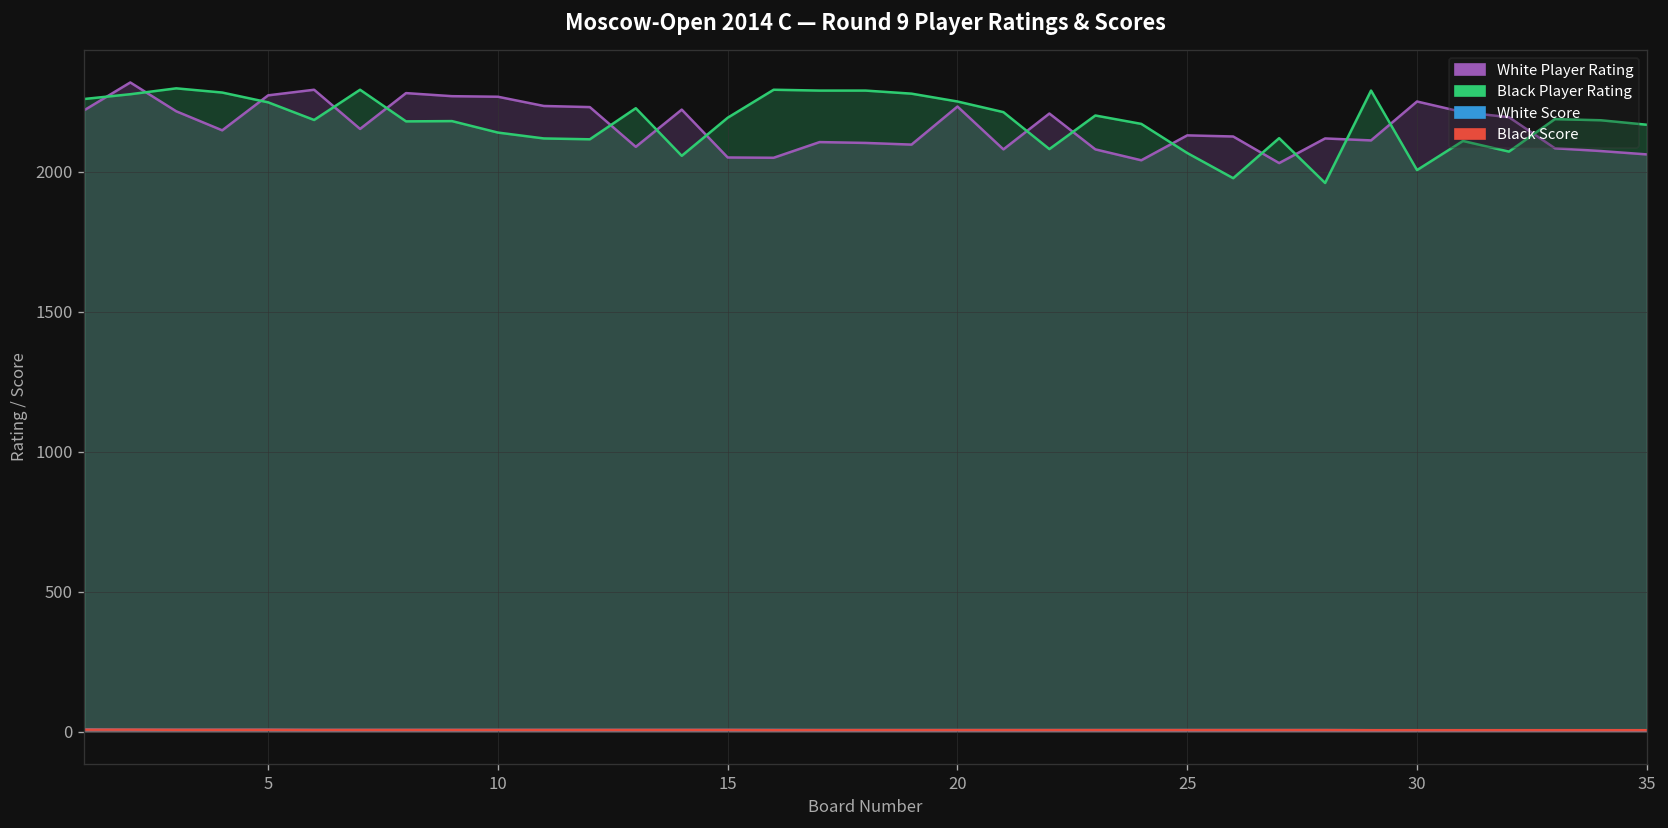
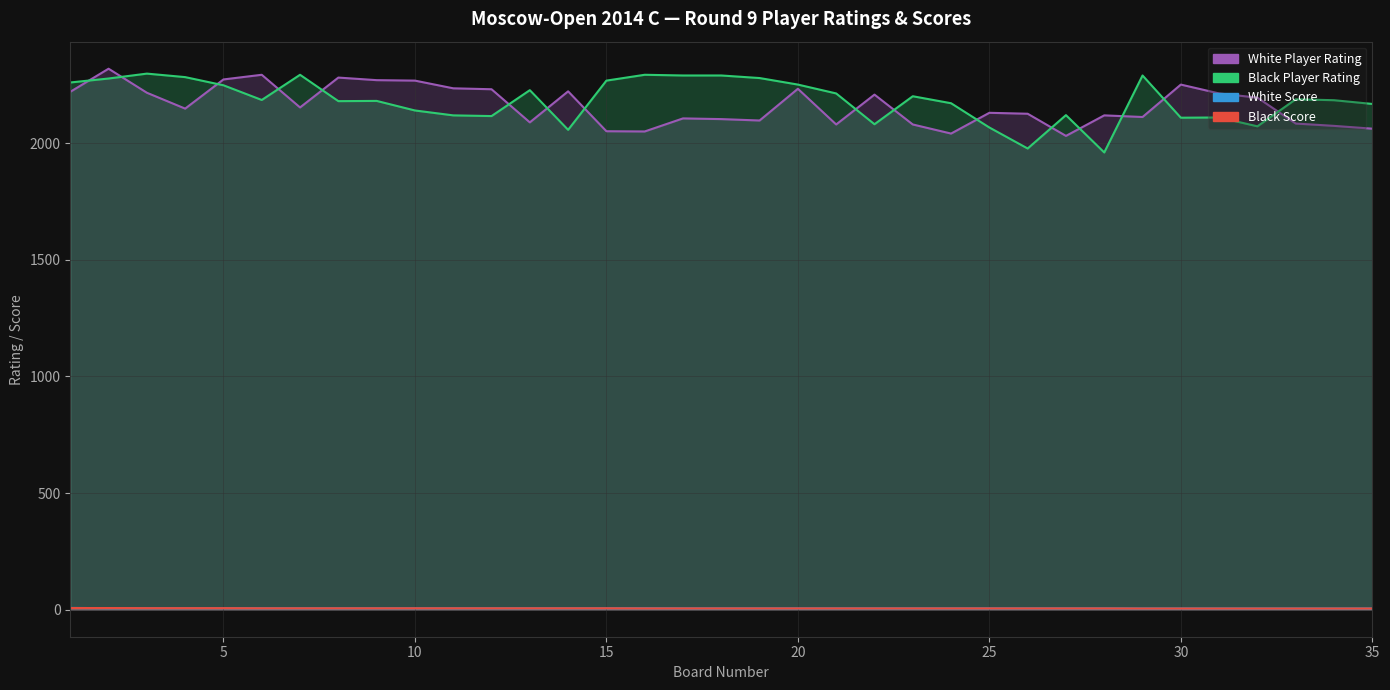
Black Player Rating, 15: 2190 -> 2270
Black Player Rating, 30: 2010 -> 2110
